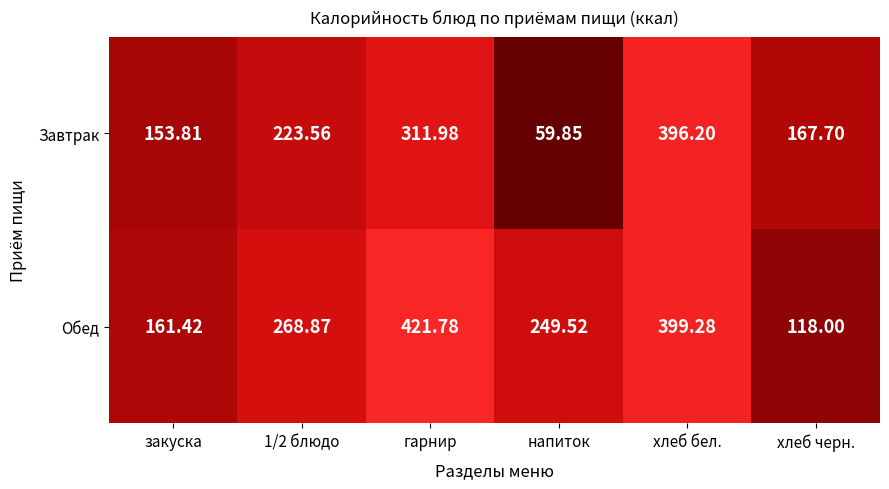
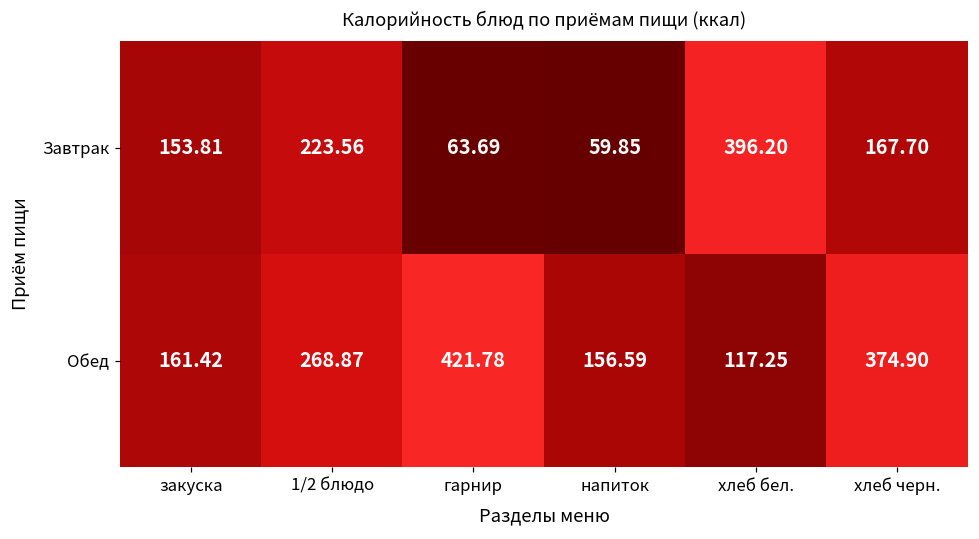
Завтрак, гарнир: 311.98 -> 63.69
Обед, напиток: 249.52 -> 156.59
Обед, хлеб бел.: 399.28 -> 117.25
Обед, хлеб черн.: 118.00 -> 374.90
